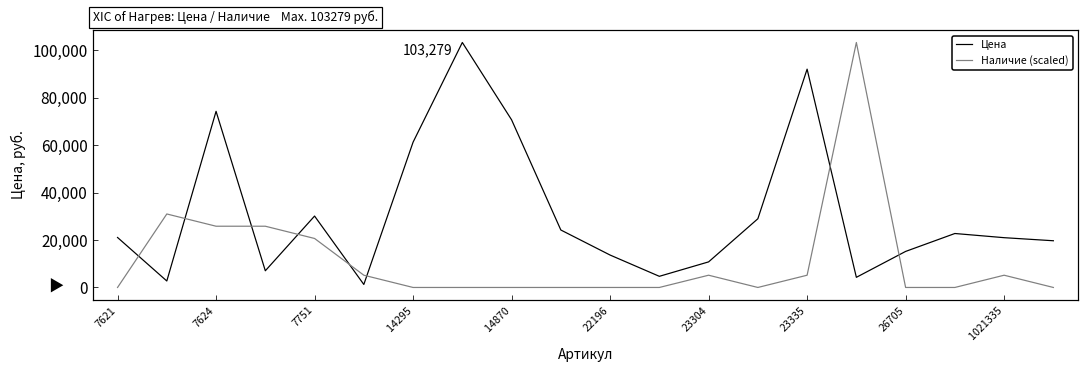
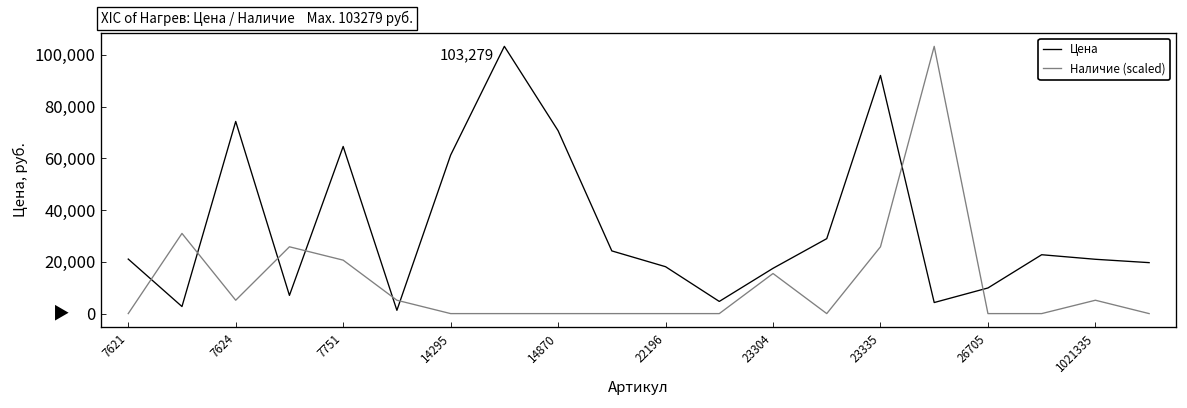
Наличие (scaled), 7624: 26,000 -> 5,000
Цена, 7751: 30,000 -> 65,000
Цена, 22196: 14,000 -> 18,000
Цена, 23304: 11,000 -> 18,000
Наличие (scaled), 23304: 5,000 -> 15,000
Наличие (scaled), 23335: 5,000 -> 26,000
Цена, 26705: 15,000 -> 10,000
